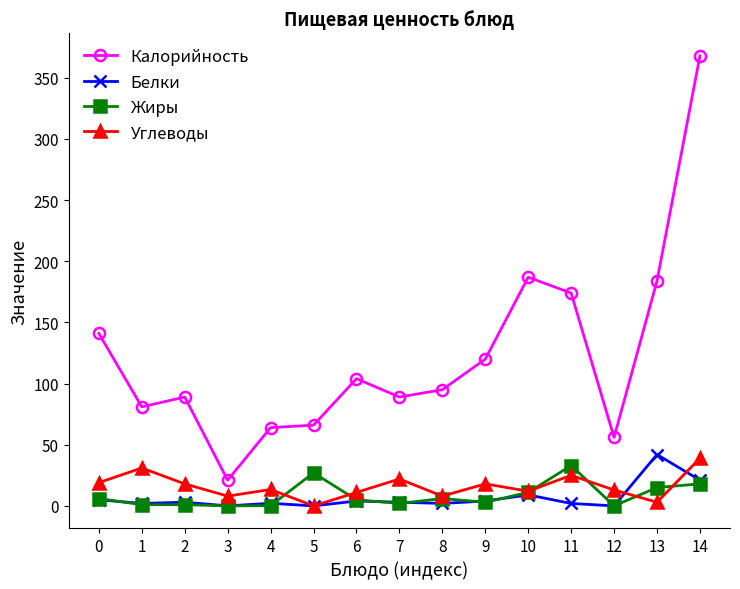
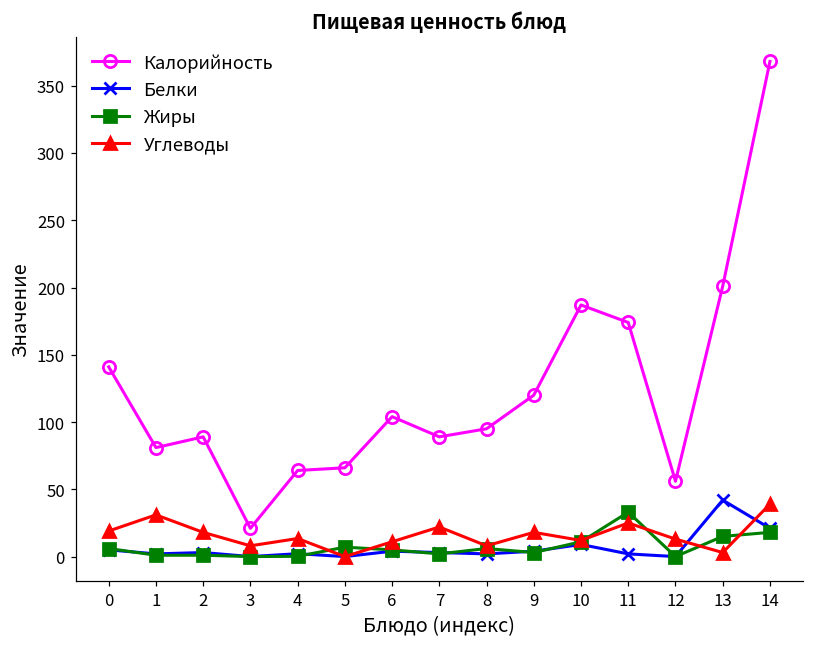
Жиры, 5: 27 -> 7
Калорийность, 13: 184 -> 201
